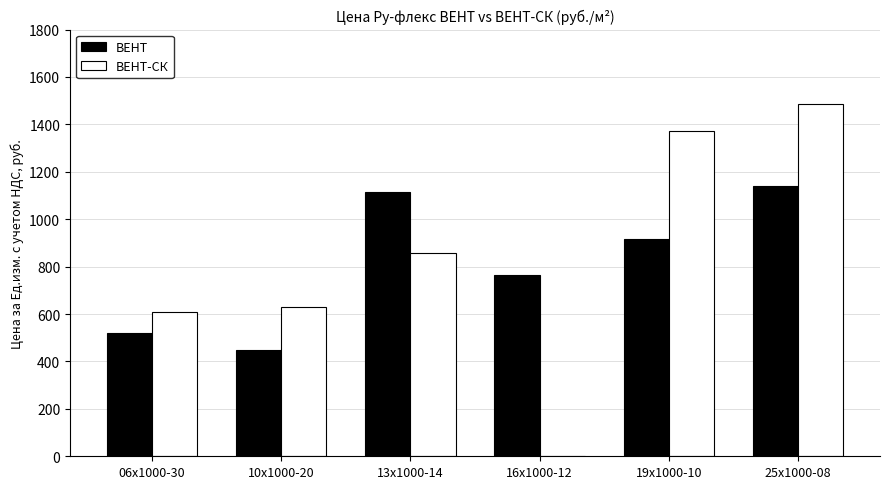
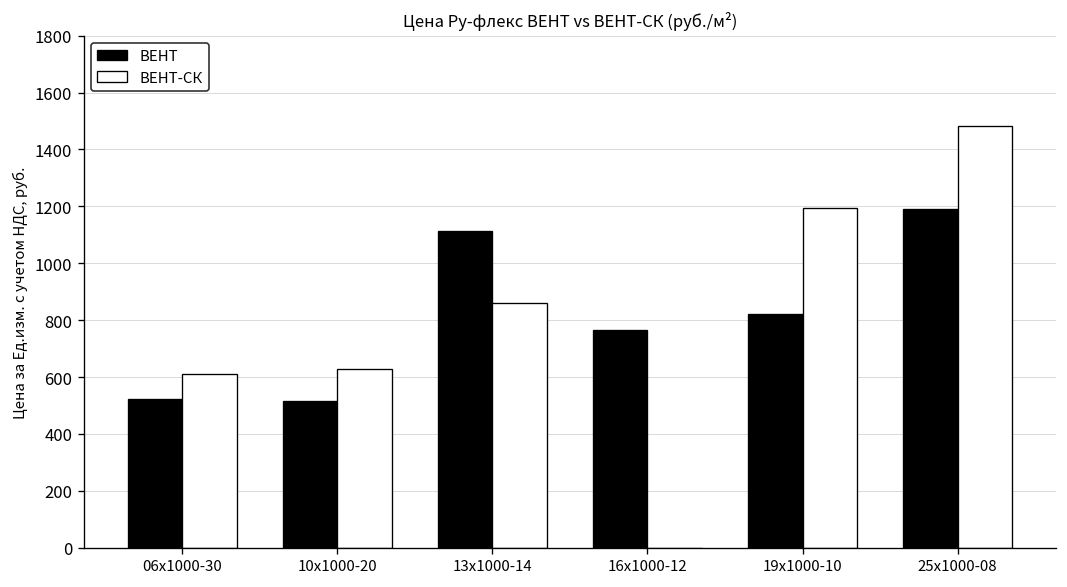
ВЕНТ, 10x1000-20: 450 -> 520
ВЕНТ, 19x1000-10: 910 -> 820
ВЕНТ-СК, 19x1000-10: 1370 -> 1190
ВЕНТ, 25x1000-08: 1140 -> 1190
